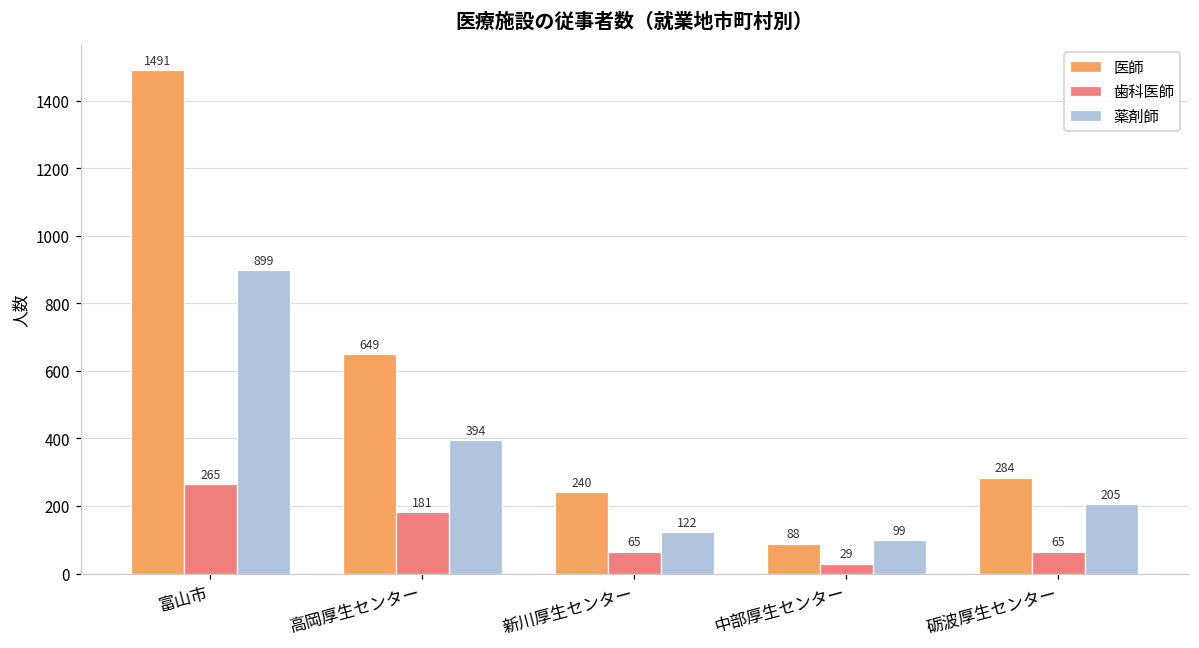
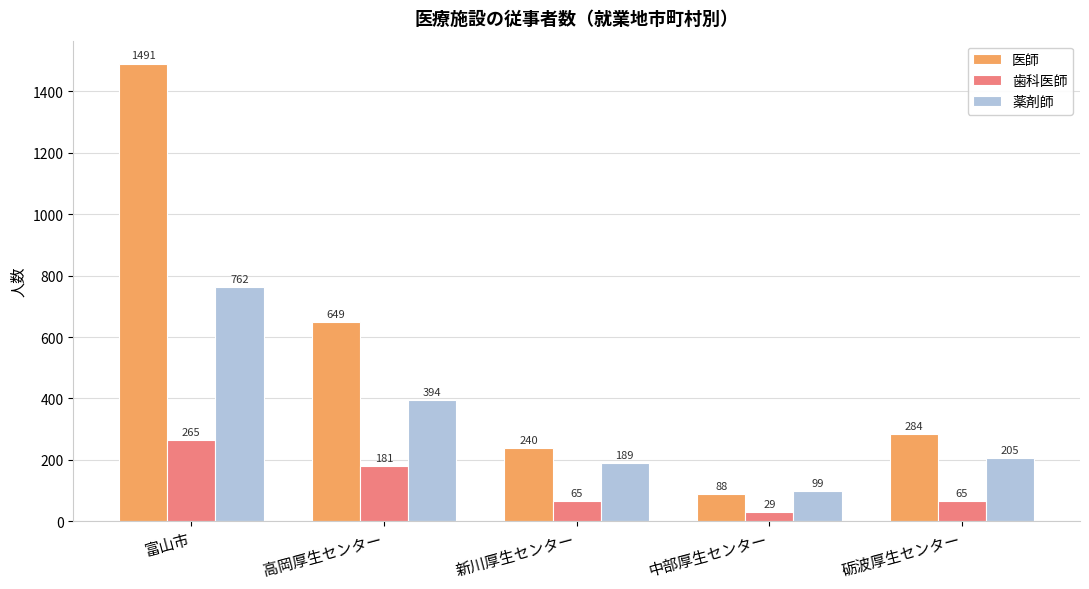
薬剤師, 富山市: 899 -> 762
薬剤師, 新川厚生センター: 122 -> 189
